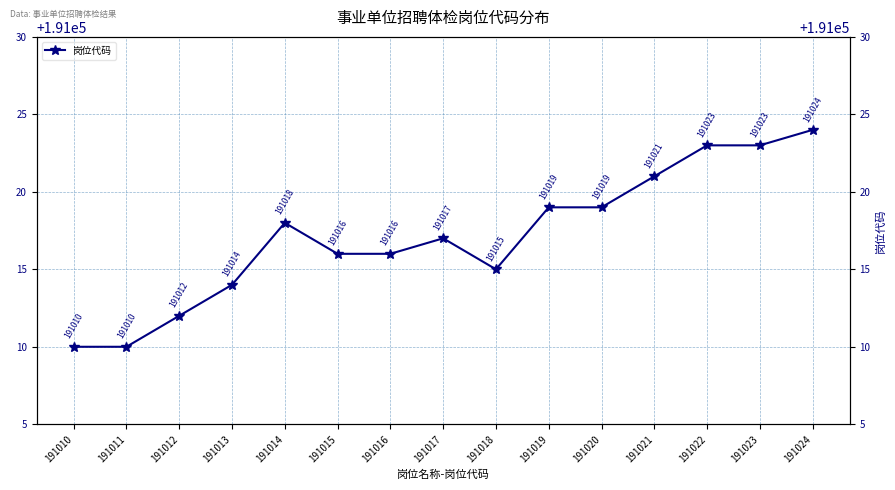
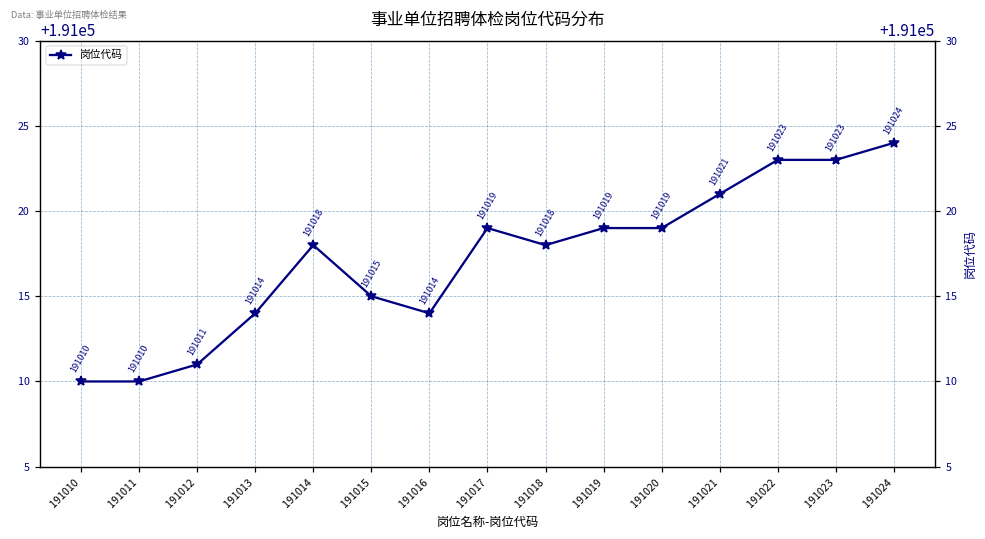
191012: 191012 -> 191011
191015: 191016 -> 191015
191016: 191016 -> 191014
191017: 191017 -> 191019
191018: 191015 -> 191018
